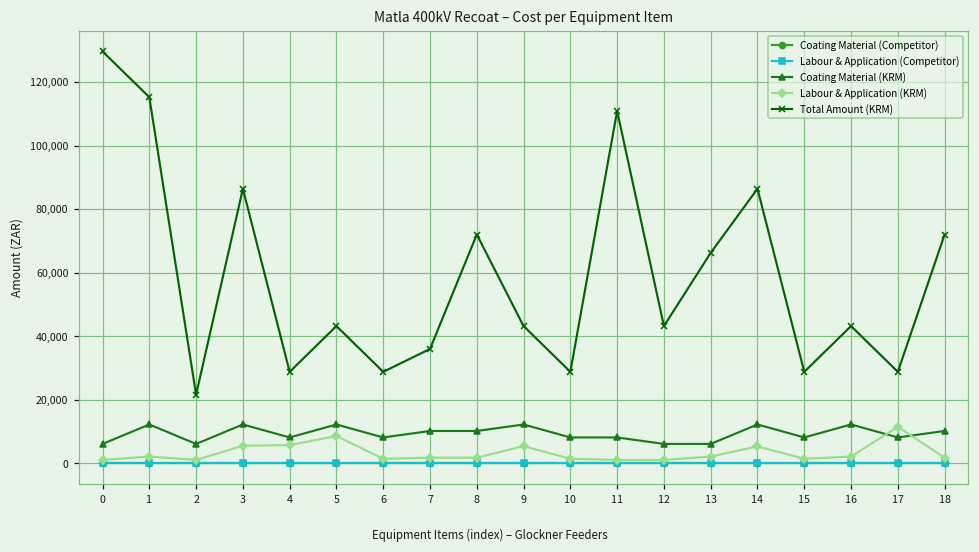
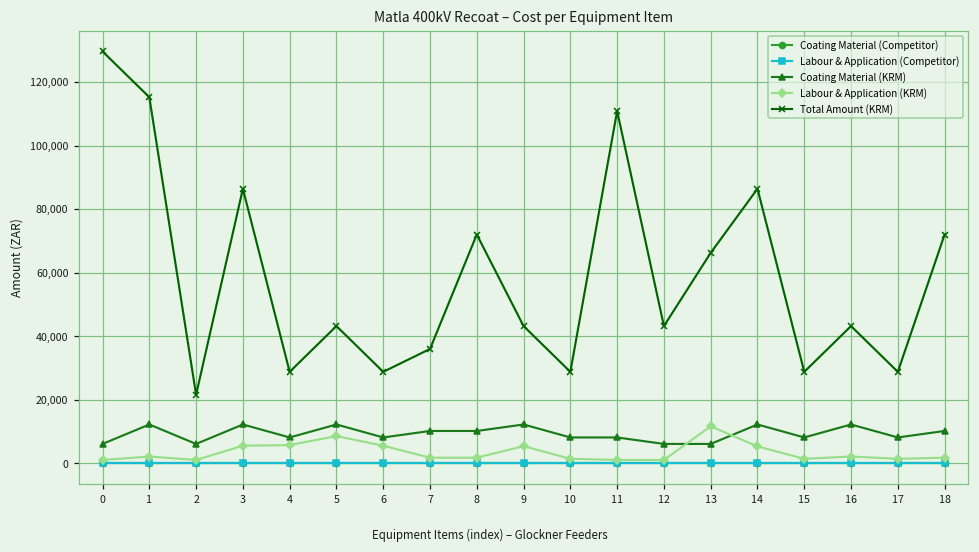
Labour & Application (KRM), 6: 1,000 -> 6,000
Labour & Application (KRM), 13: 2,000 -> 12,000
Labour & Application (KRM), 17: 11,000 -> 1,000
